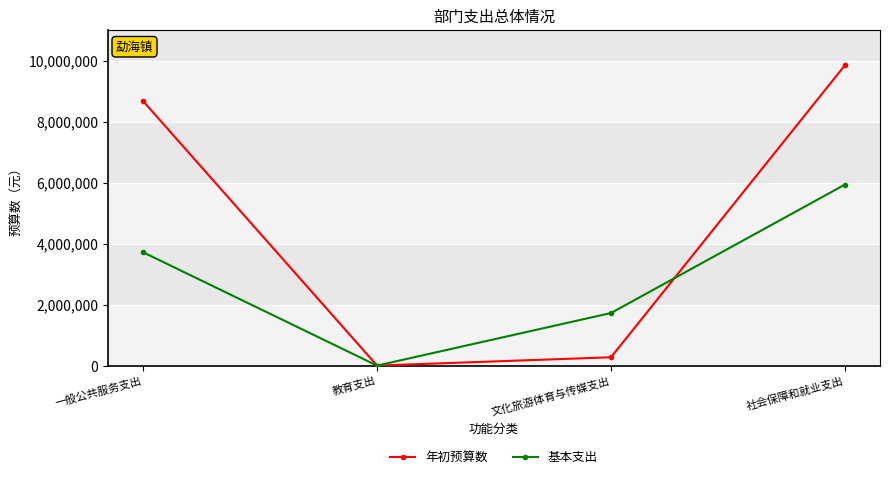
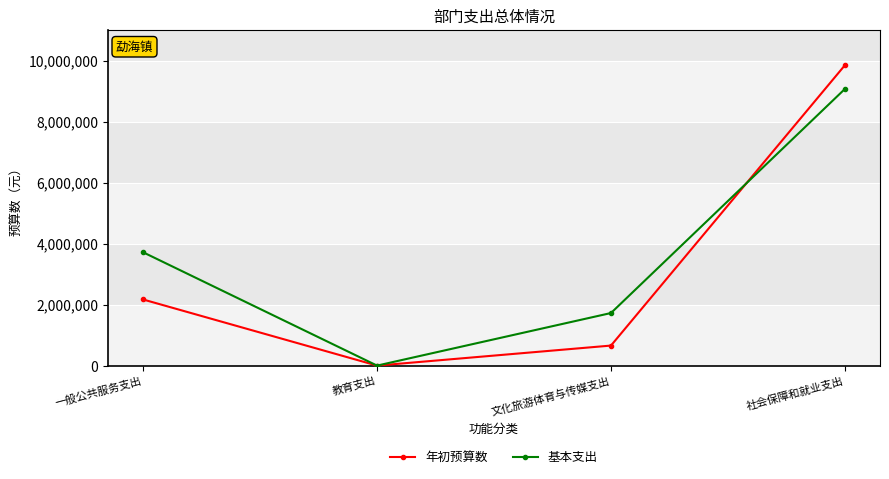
年初预算数, 一般公共服务支出: 8,700,000 -> 2,200,000
年初预算数, 文化旅游体育与传媒支出: 300,000 -> 700,000
基本支出, 社会保障和就业支出: 5,900,000 -> 9,100,000
